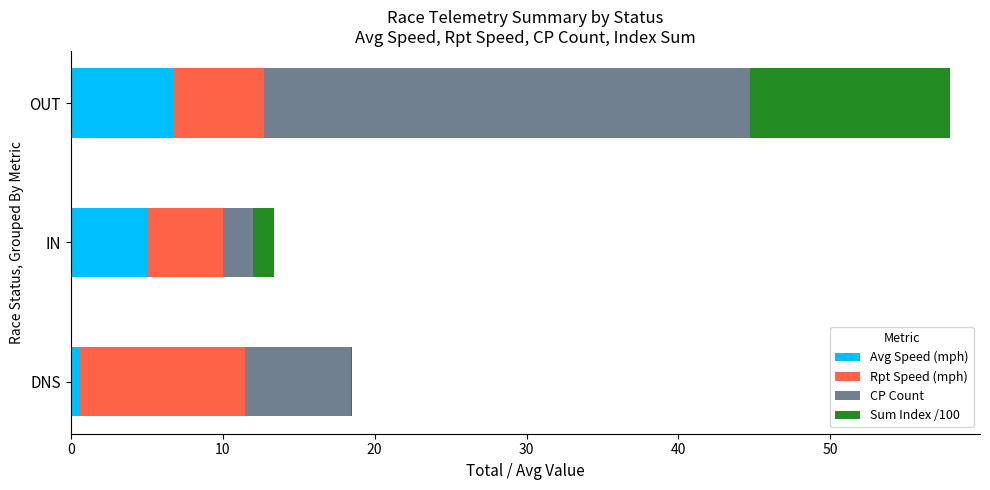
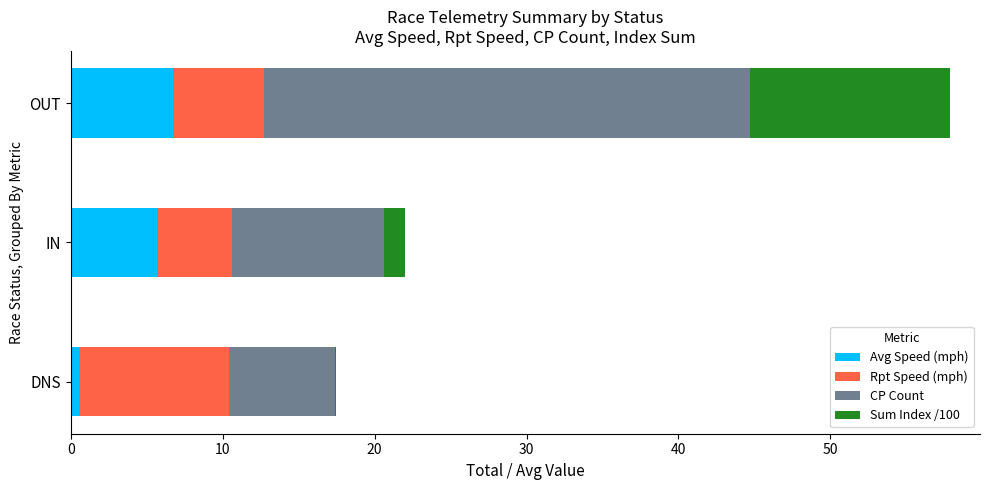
Avg Speed (mph), IN: 5.1 -> 5.7
CP Count, IN: 2 -> 10
Rpt Speed (mph), DNS: 10.9 -> 9.8
